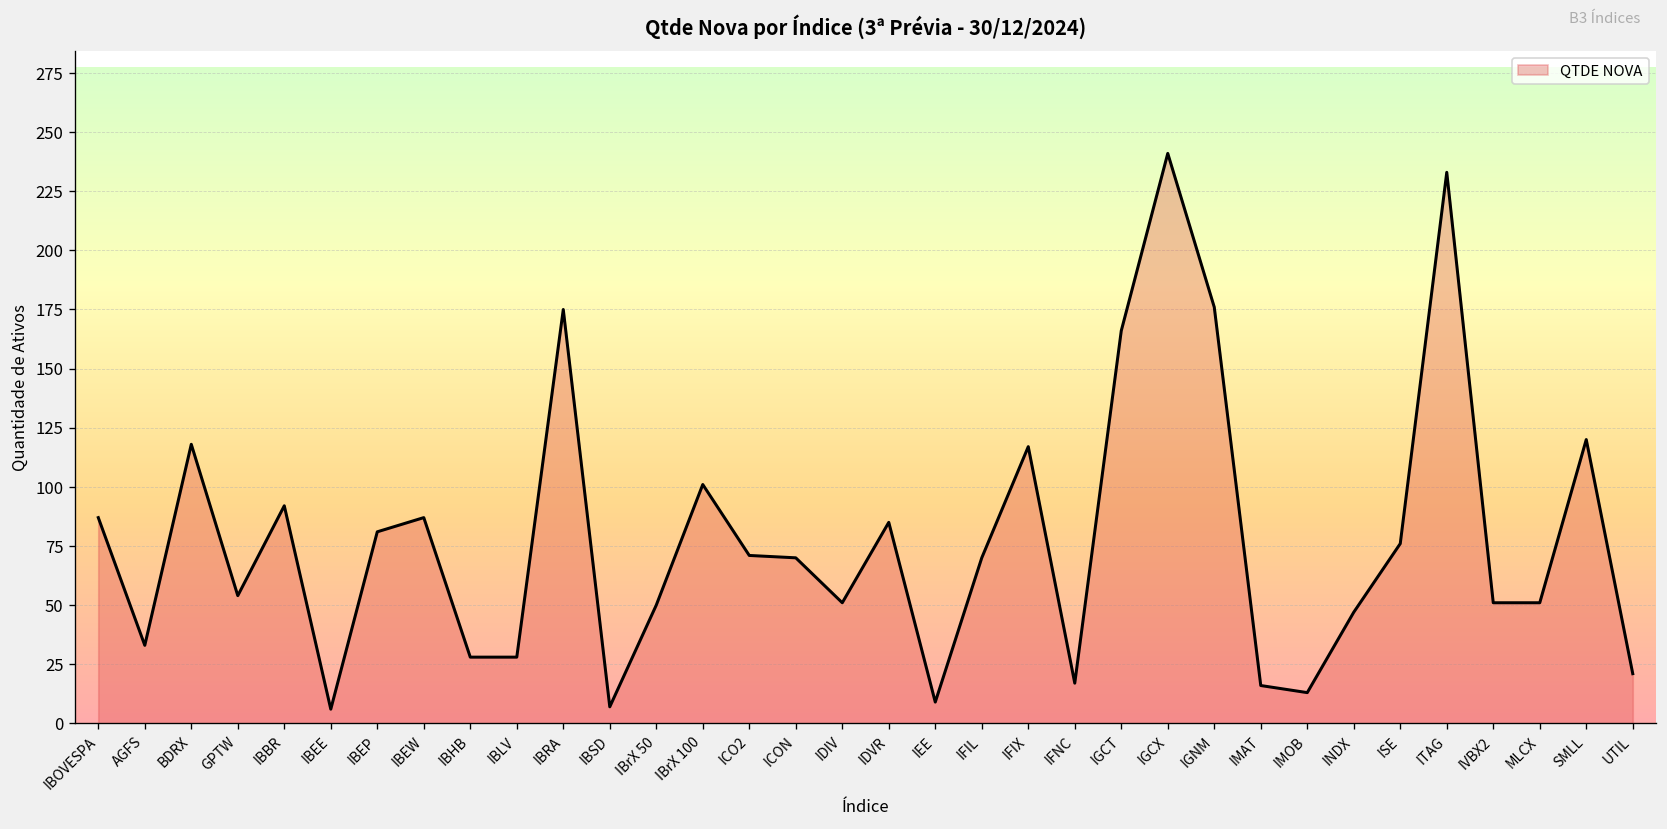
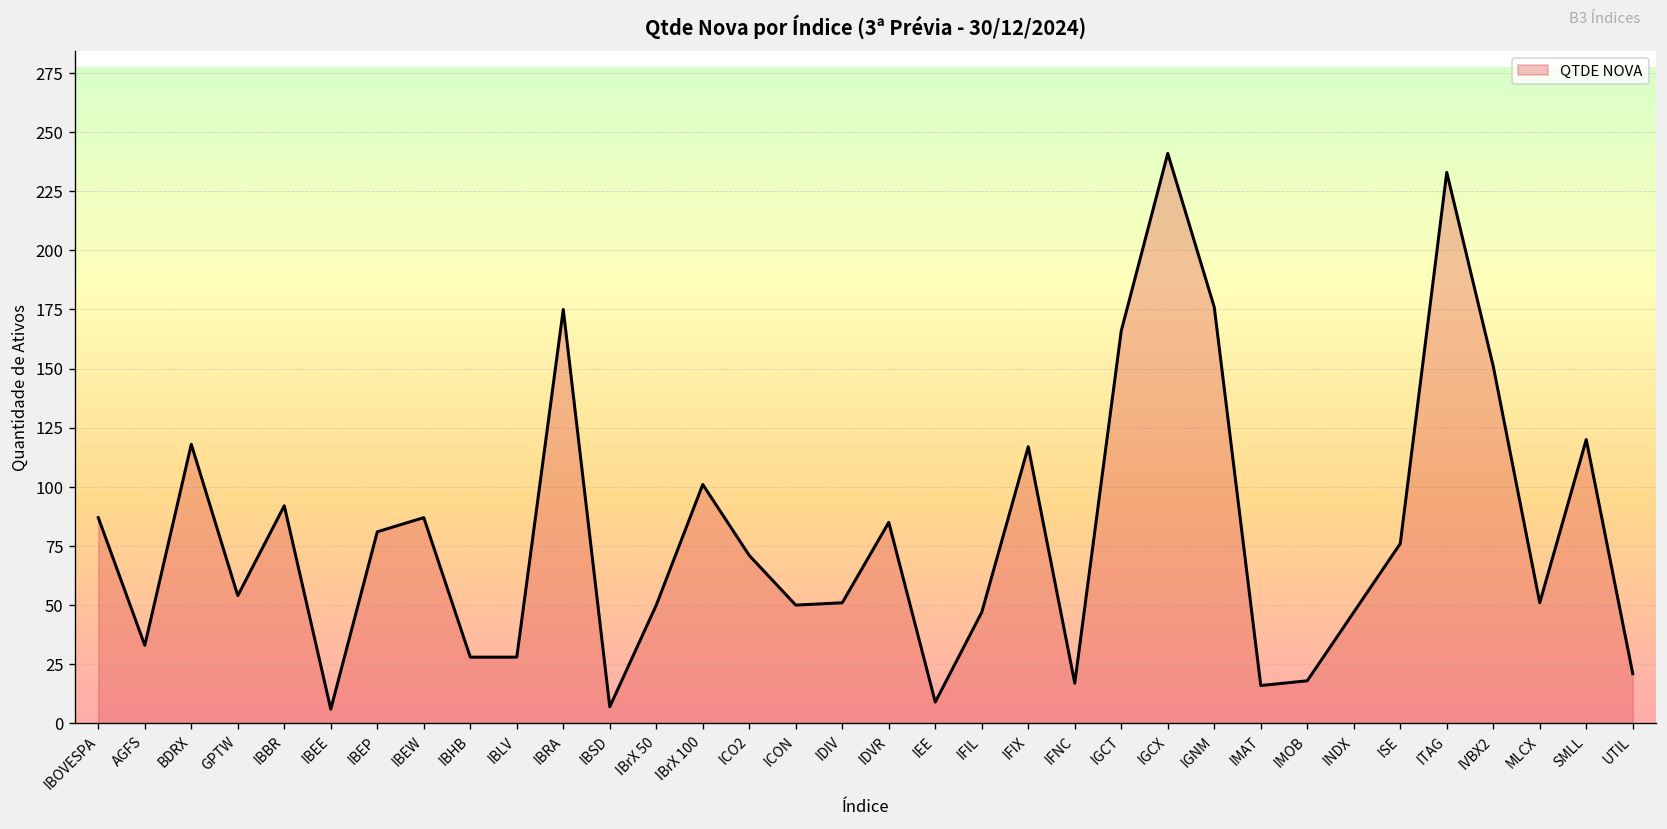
ICON: 70 -> 50
IFIL: 70 -> 47
IMOB: 13 -> 18
IVBX2: 51 -> 151
